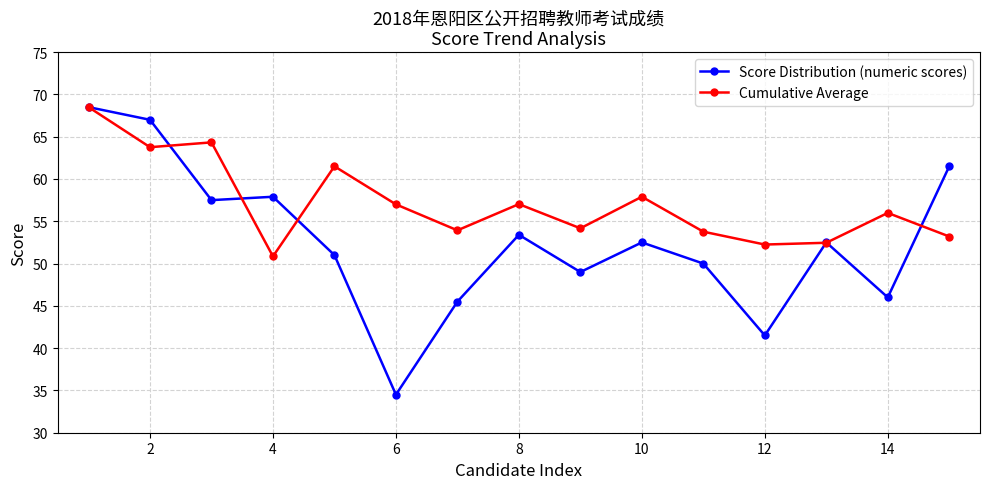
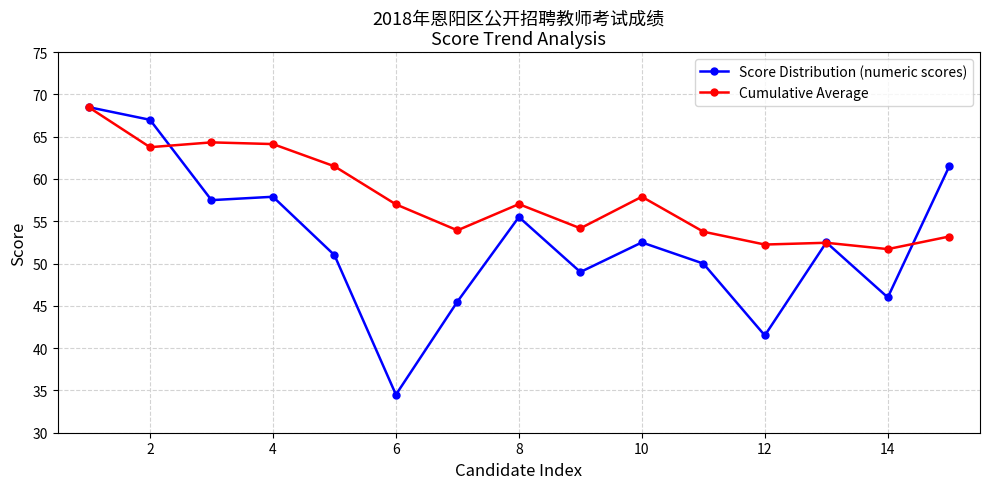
Cumulative Average, 4: 51 -> 64
Score Distribution (numeric scores), 8: 53 -> 56
Cumulative Average, 14: 56 -> 52
